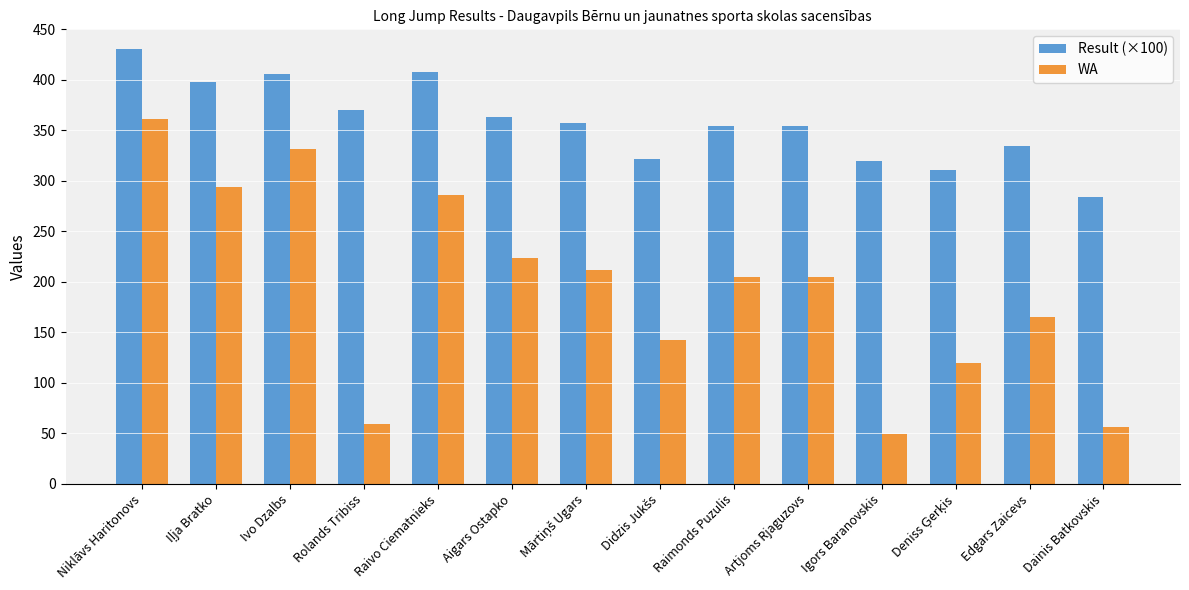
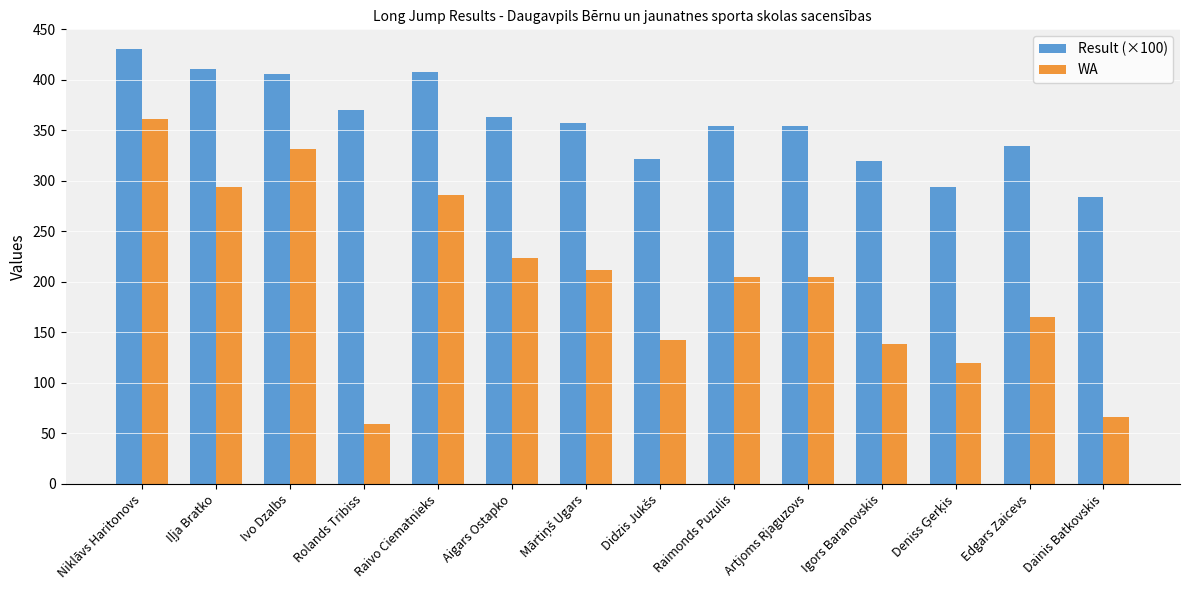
Result (×100), Iļja Bratko: 398 -> 411
WA, Igors Baranovskis: 49 -> 138
Result (×100), Deniss Ģerķis: 311 -> 294
WA, Dainis Batkovskis: 56 -> 66
